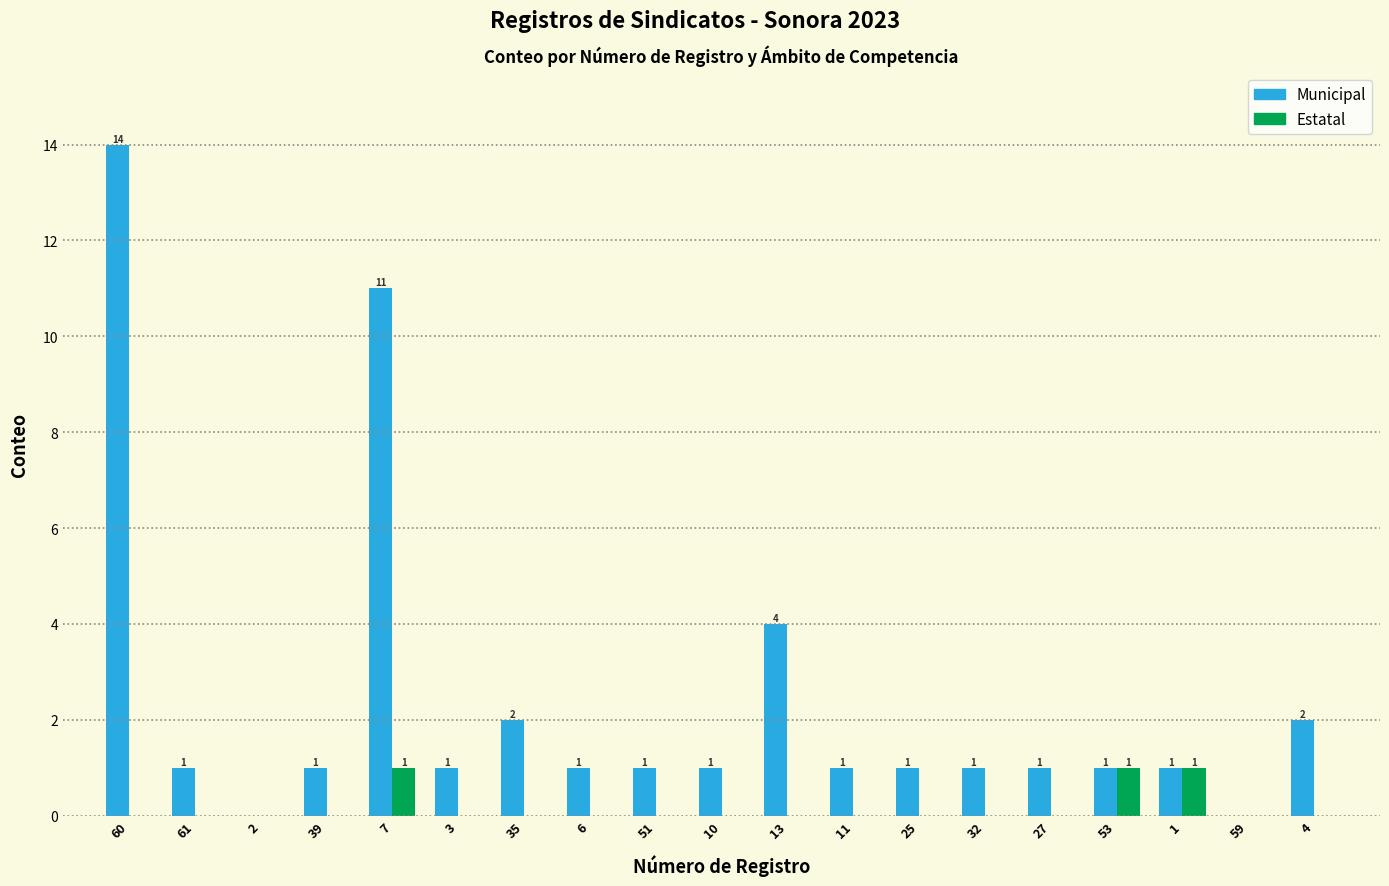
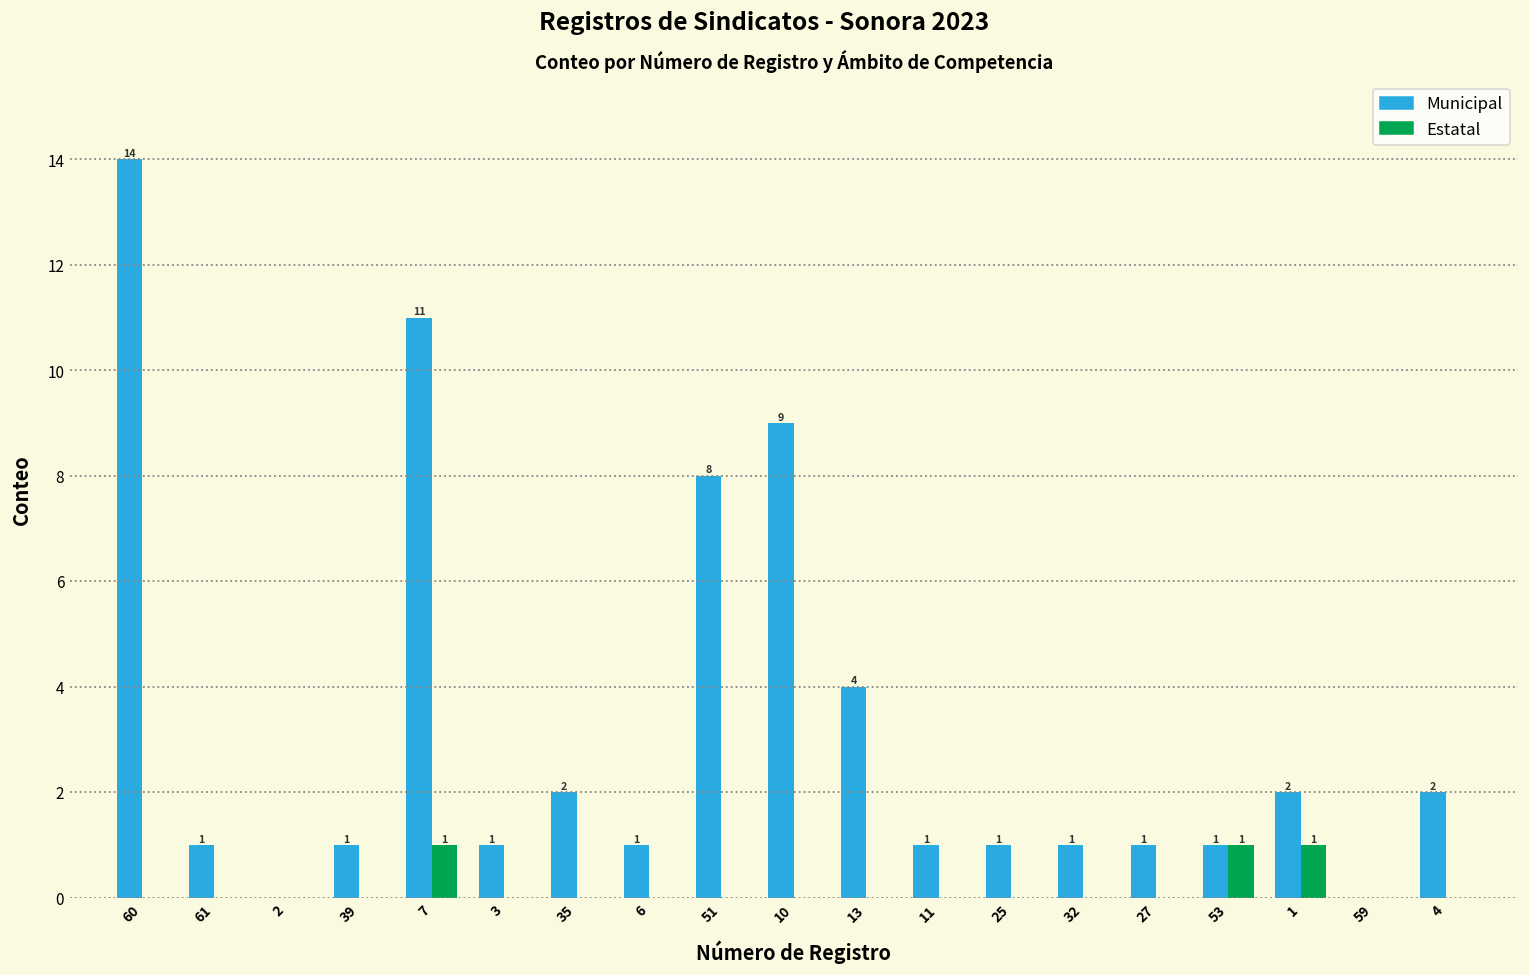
Municipal, 51: 1 -> 8
Municipal, 10: 1 -> 9
Municipal, 1: 1 -> 2
